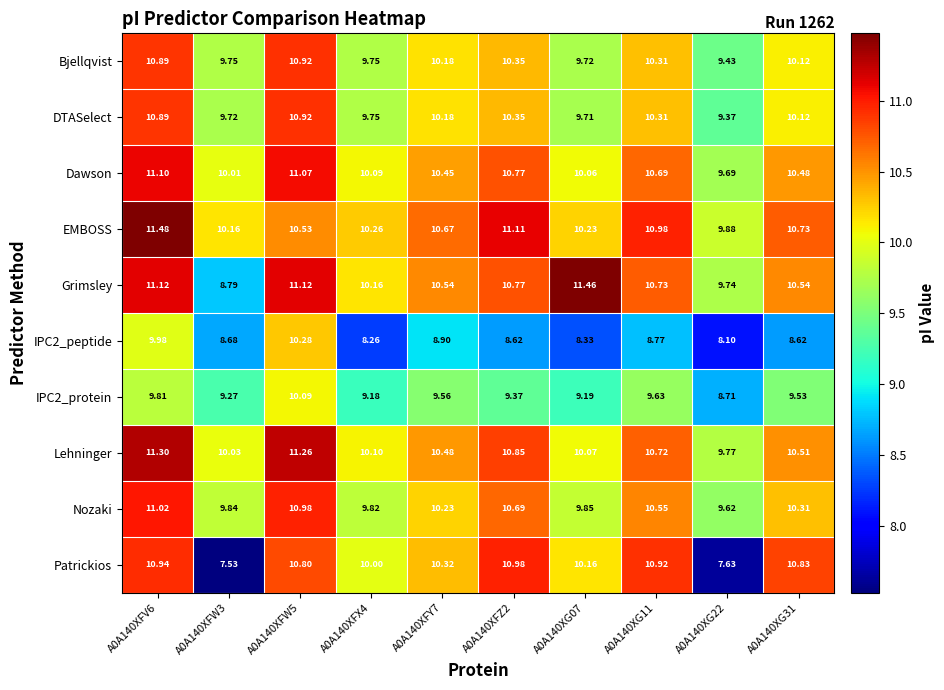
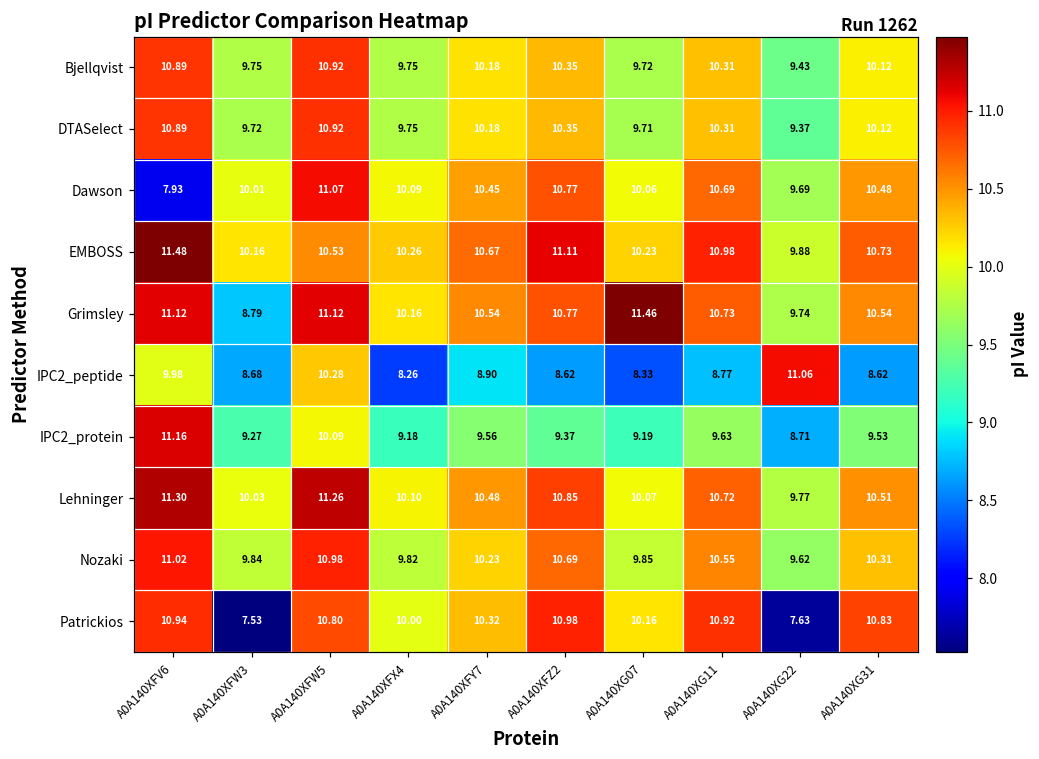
Dawson, A0A140XFV6: 11.10 -> 7.93
IPC2_peptide, A0A140XG22: 8.10 -> 11.06
IPC2_protein, A0A140XFV6: 9.81 -> 11.16
